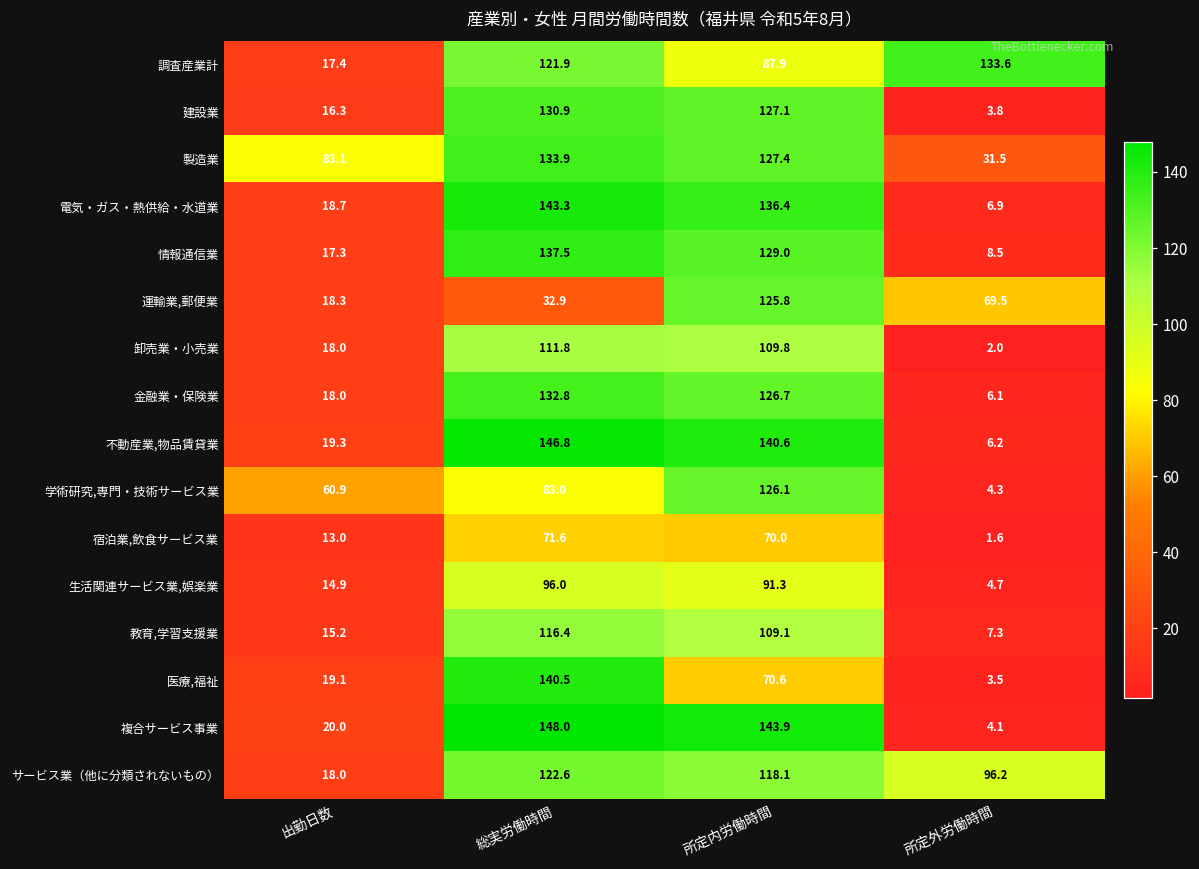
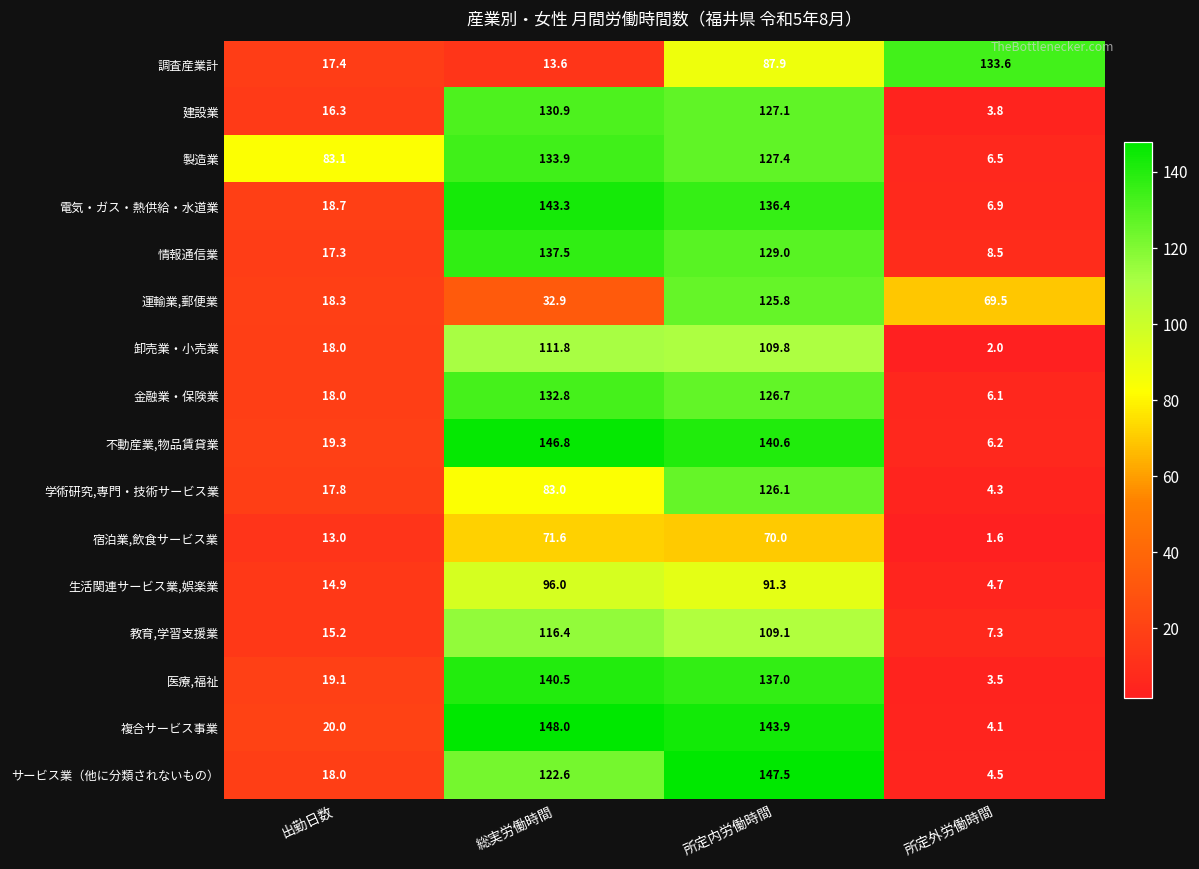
調査産業計, 総実労働時間: 121.9 -> 13.6
製造業, 所定外労働時間: 31.5 -> 6.5
学術研究,専門・技術サービス業, 出勤日数: 60.9 -> 17.8
医療,福祉, 所定内労働時間: 70.6 -> 137.0
サービス業（他に分類されないもの）, 所定内労働時間: 118.1 -> 147.5
サービス業（他に分類されないもの）, 所定外労働時間: 96.2 -> 4.5
